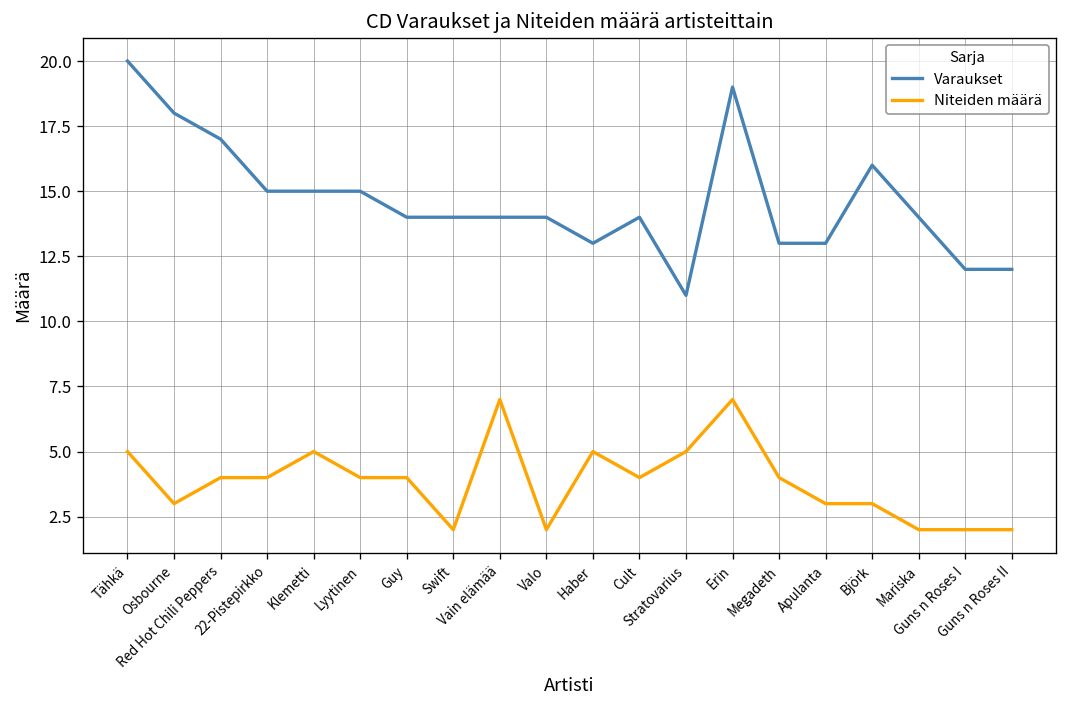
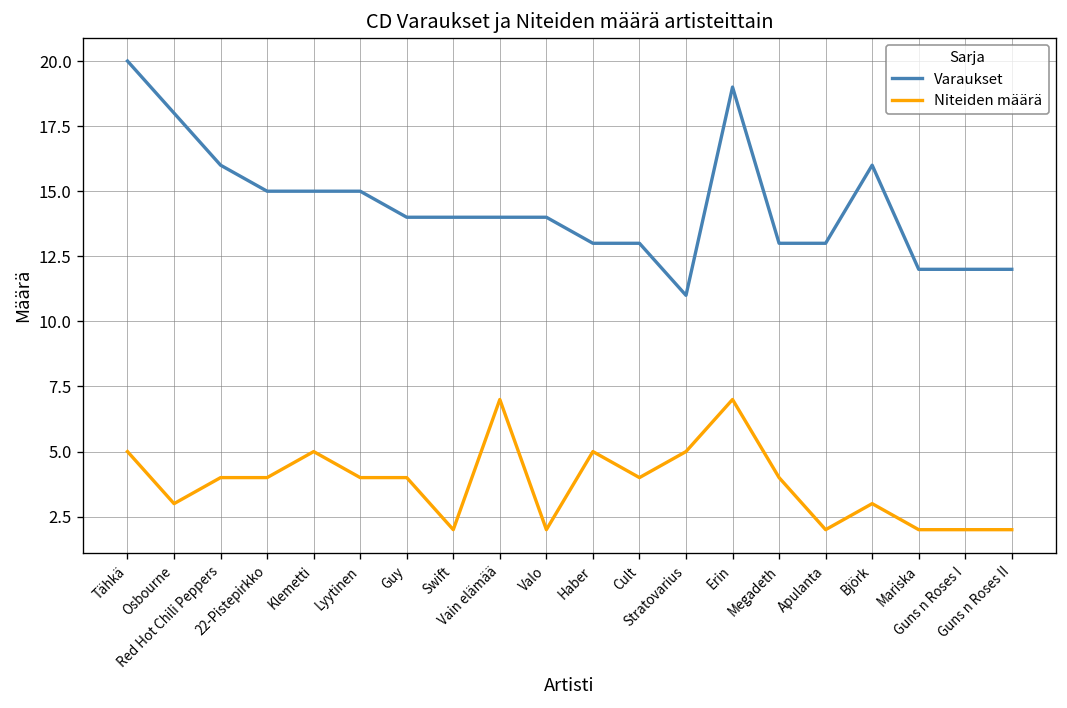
Varaukset, Red Hot Chili Peppers: 17 -> 16
Varaukset, Cult: 14 -> 13
Niteiden määrä, Apulanta: 3 -> 2
Varaukset, Mariska: 14 -> 12
